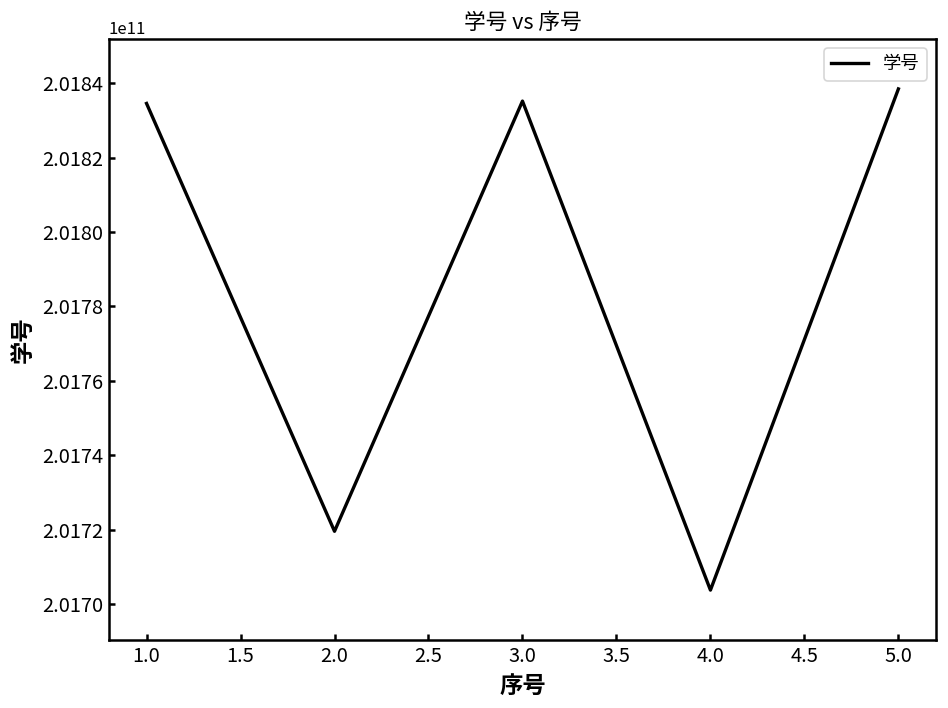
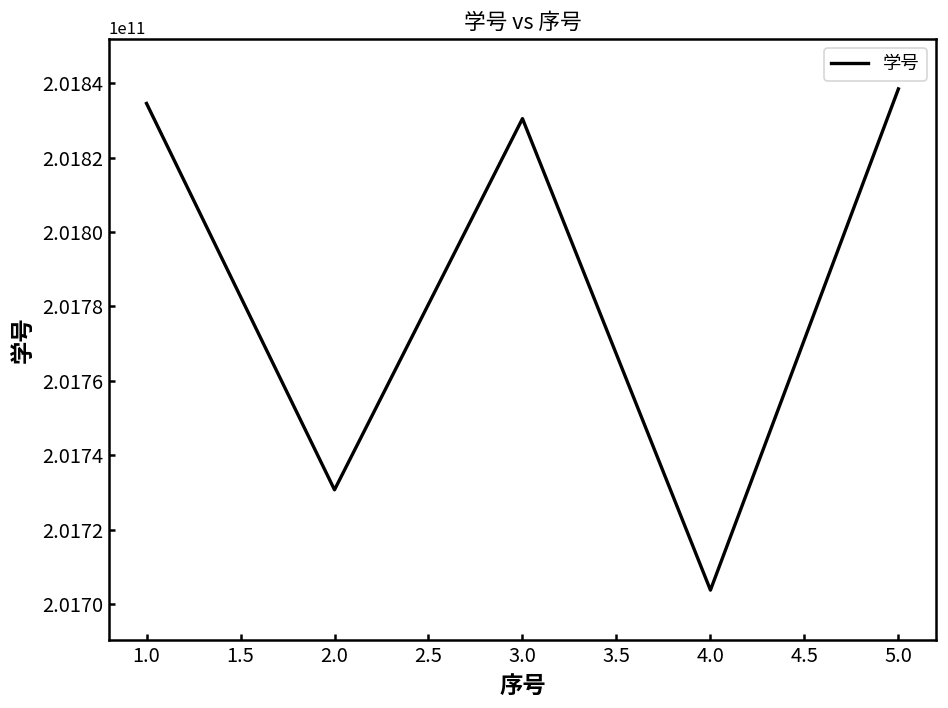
2.0: 201720000000 -> 201731000000
3.0: 201835000000 -> 201831000000
